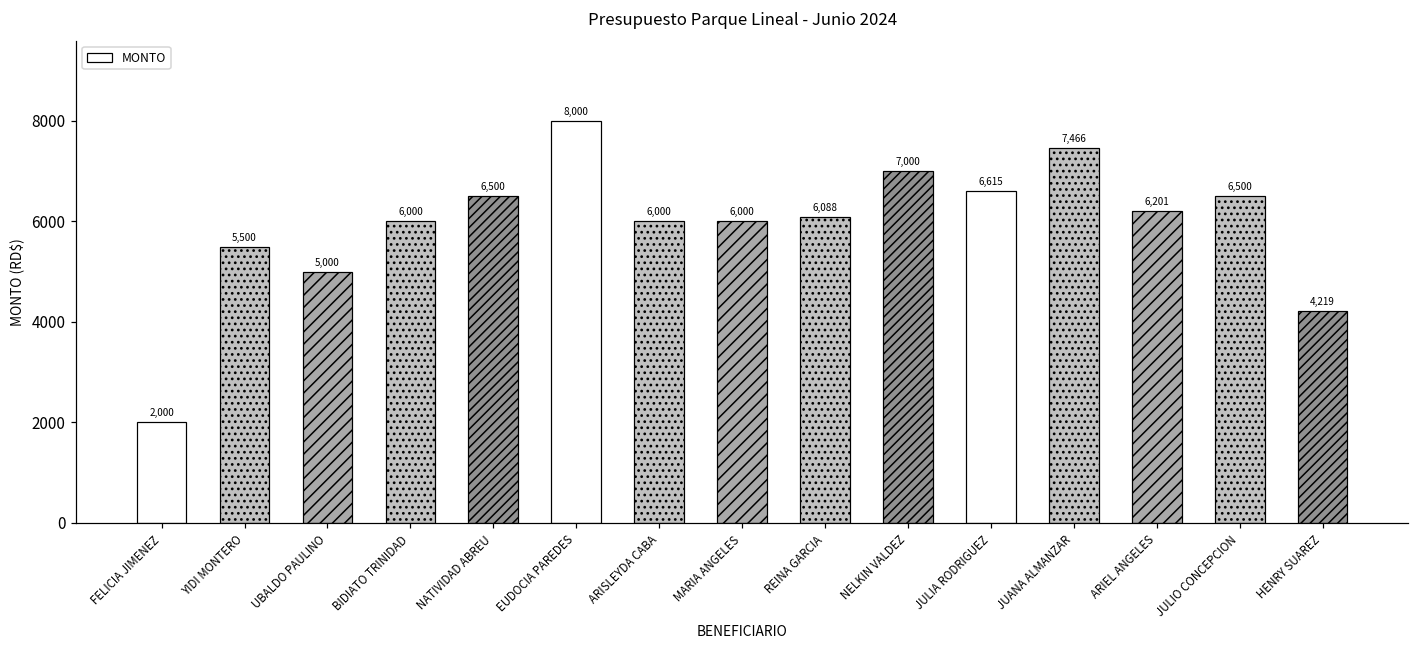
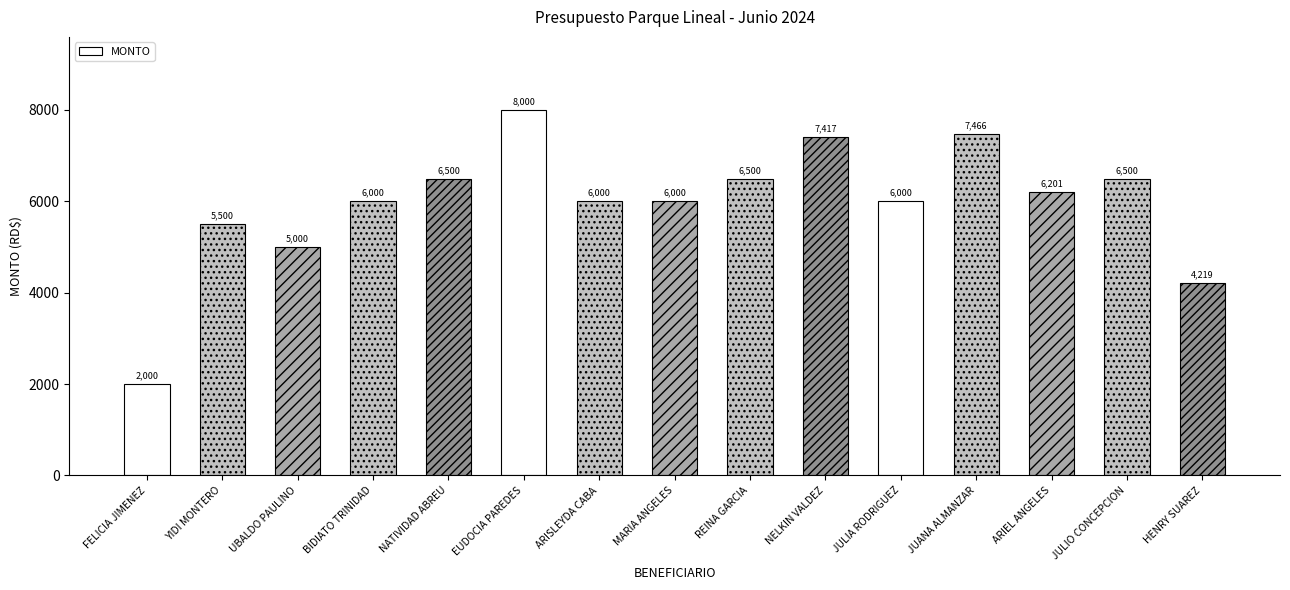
REINA GARCIA: 6,088 -> 6,500
NELKIN VALDEZ: 7,000 -> 7,417
JULIA RODRIGUEZ: 6,615 -> 6,000
